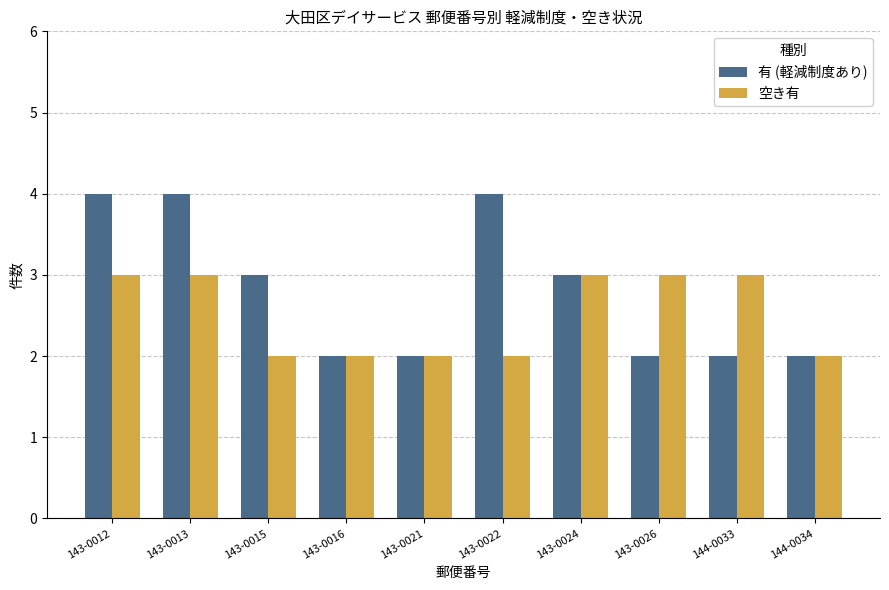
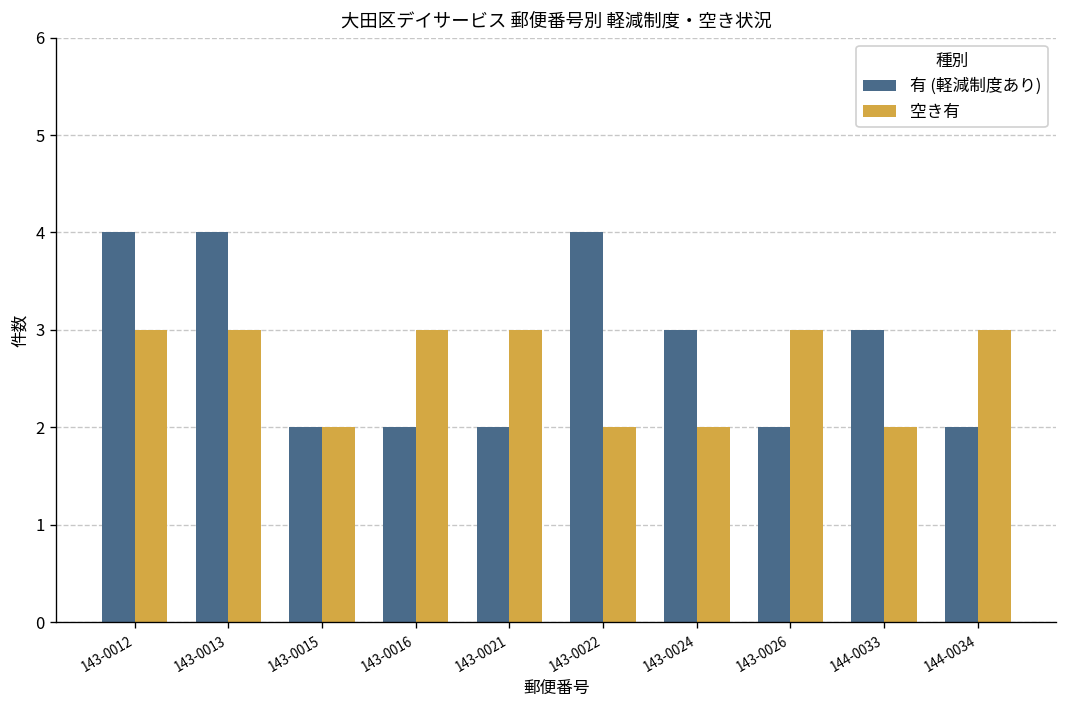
有 (軽減制度あり), 143-0015: 3 -> 2
空き有, 143-0016: 2 -> 3
空き有, 143-0021: 2 -> 3
空き有, 143-0024: 3 -> 2
有 (軽減制度あり), 144-0033: 2 -> 3
空き有, 144-0033: 3 -> 2
空き有, 144-0034: 2 -> 3
